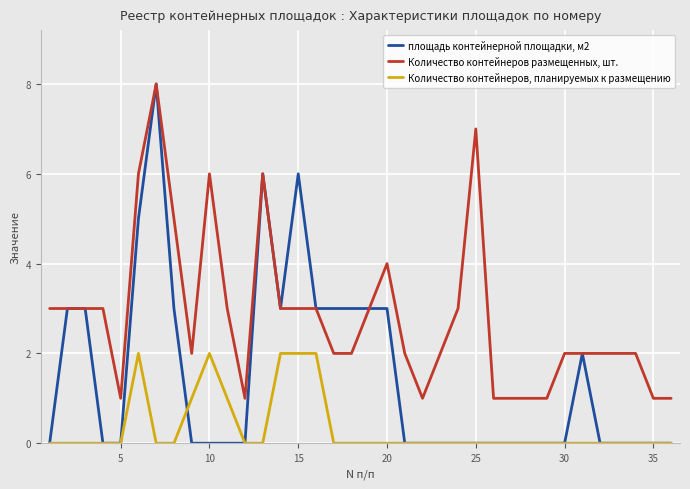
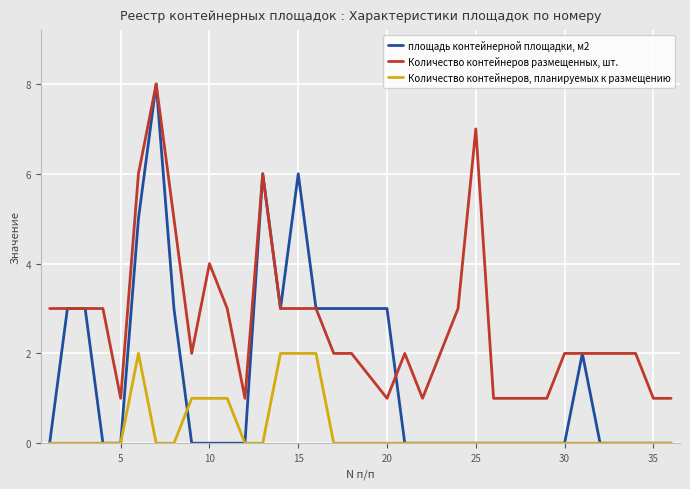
Количество контейнеров размещенных, шт., 10: 6 -> 4
Количество контейнеров, планируемых к размещению, 10: 2 -> 1
Количество контейнеров размещенных, шт., 20: 4 -> 1
